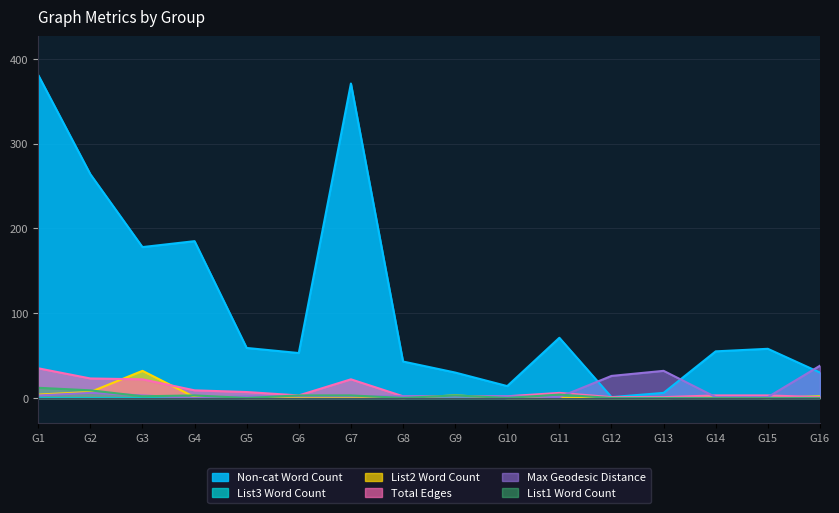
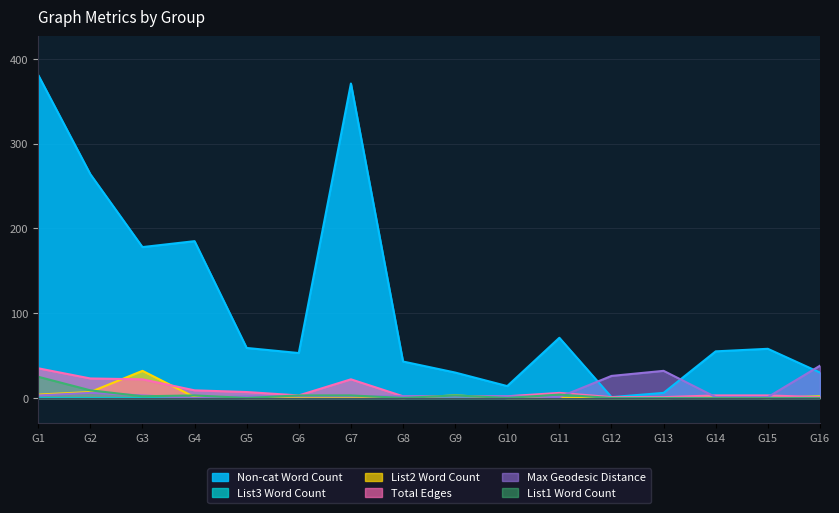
List1 Word Count, G1: 10 -> 30
